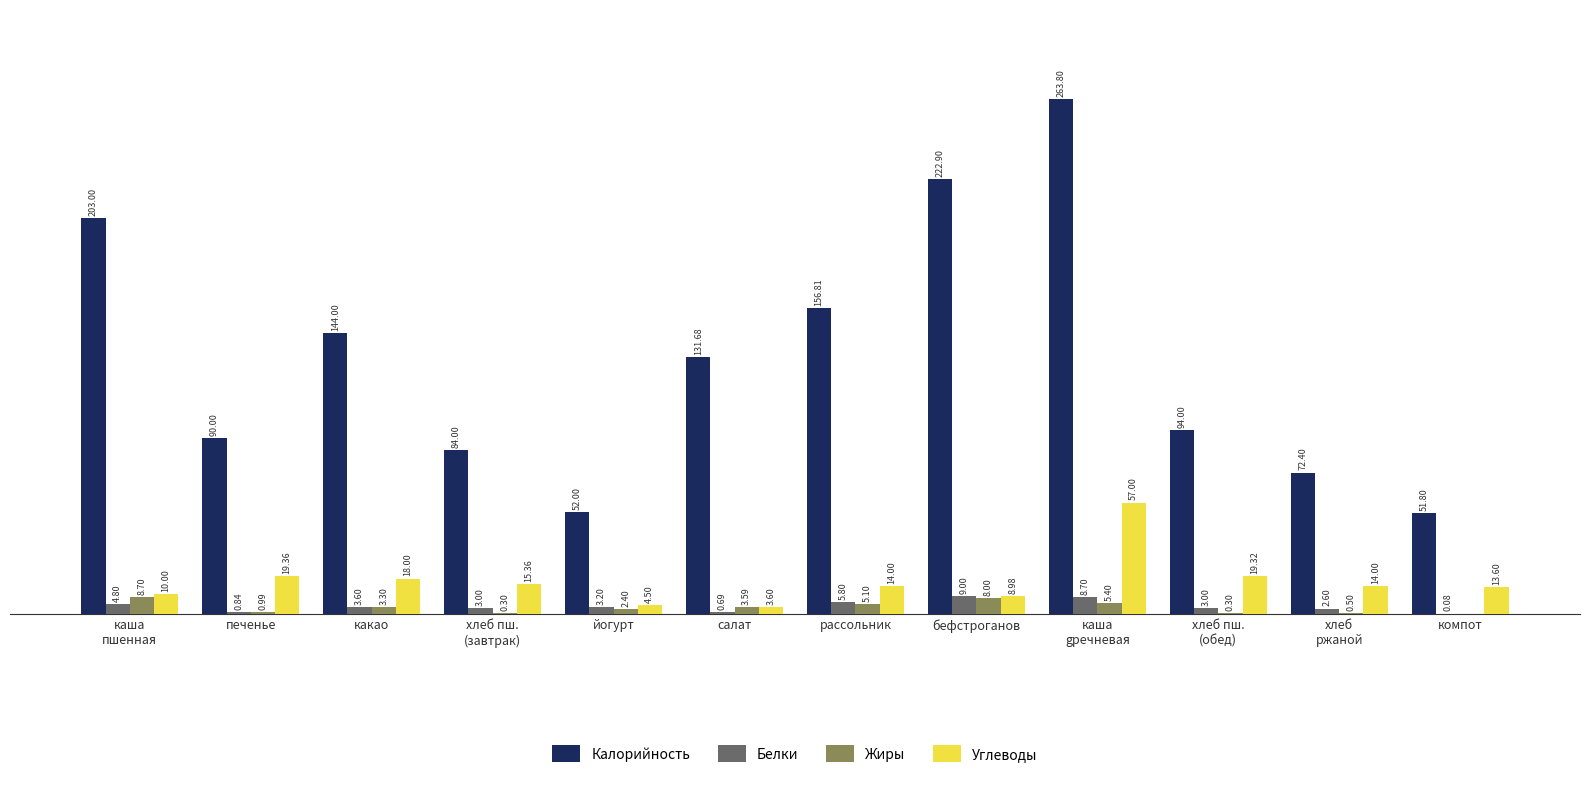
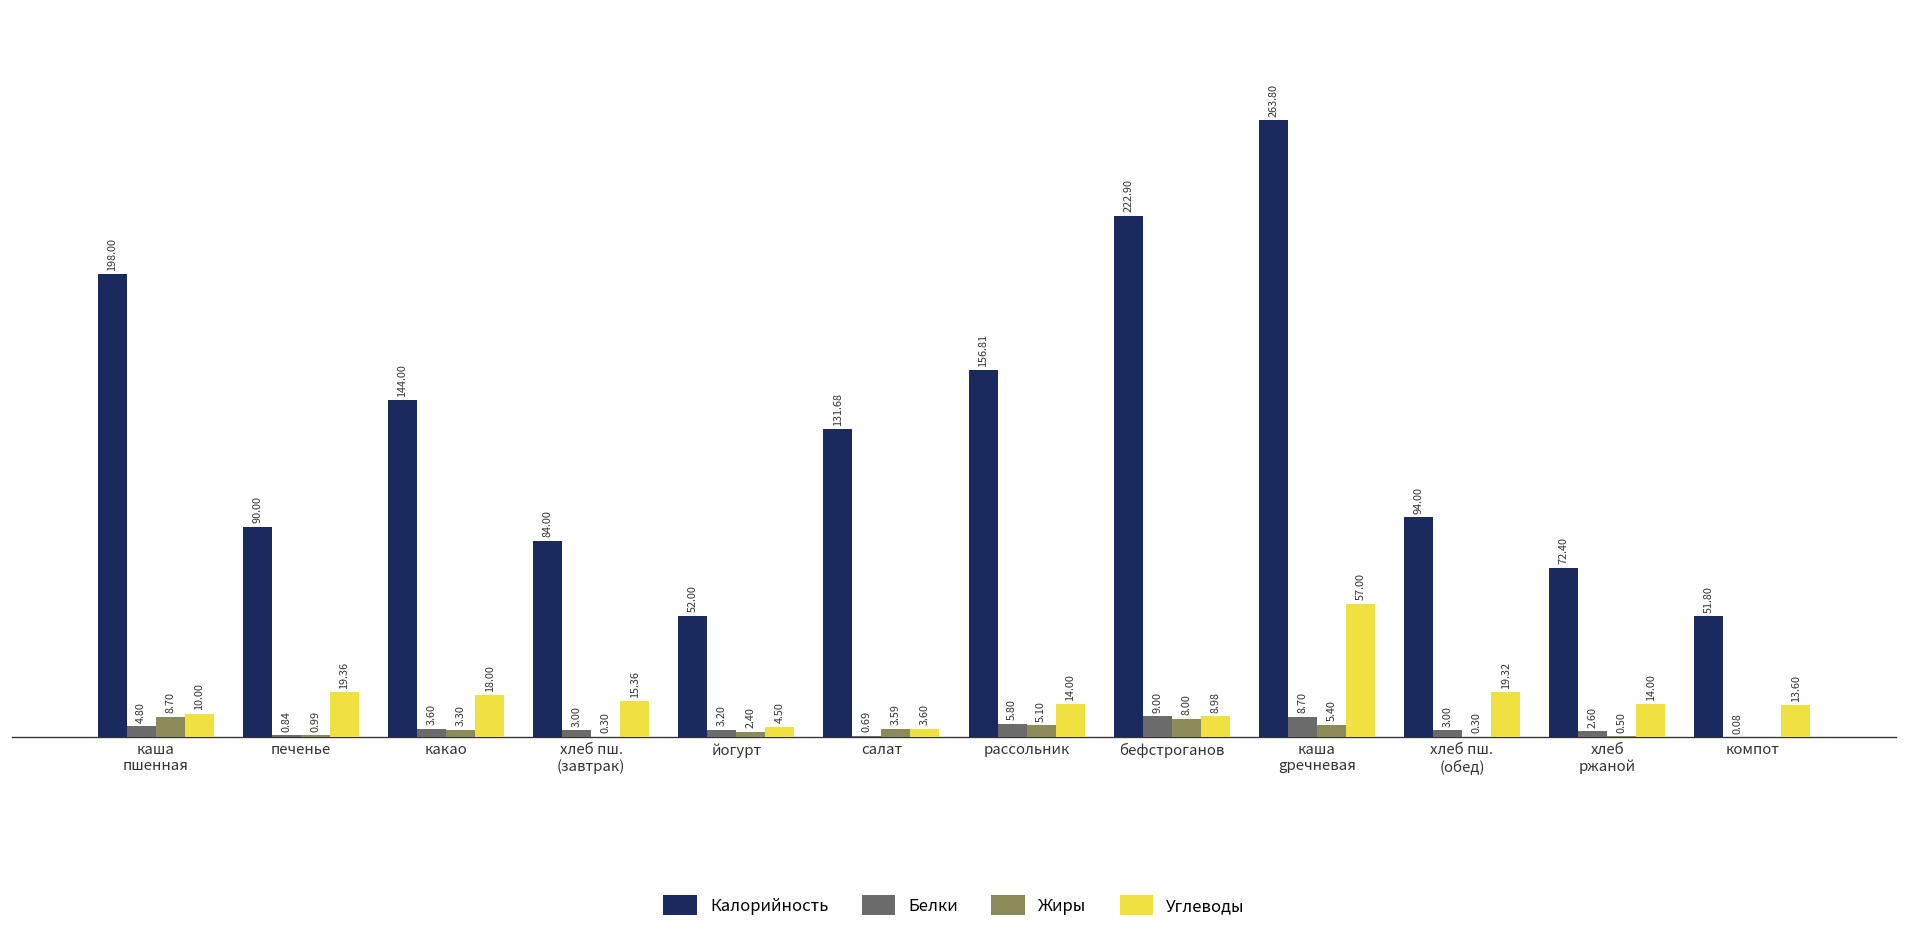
Калорийность, каша пшенная: 203.00 -> 198.00
